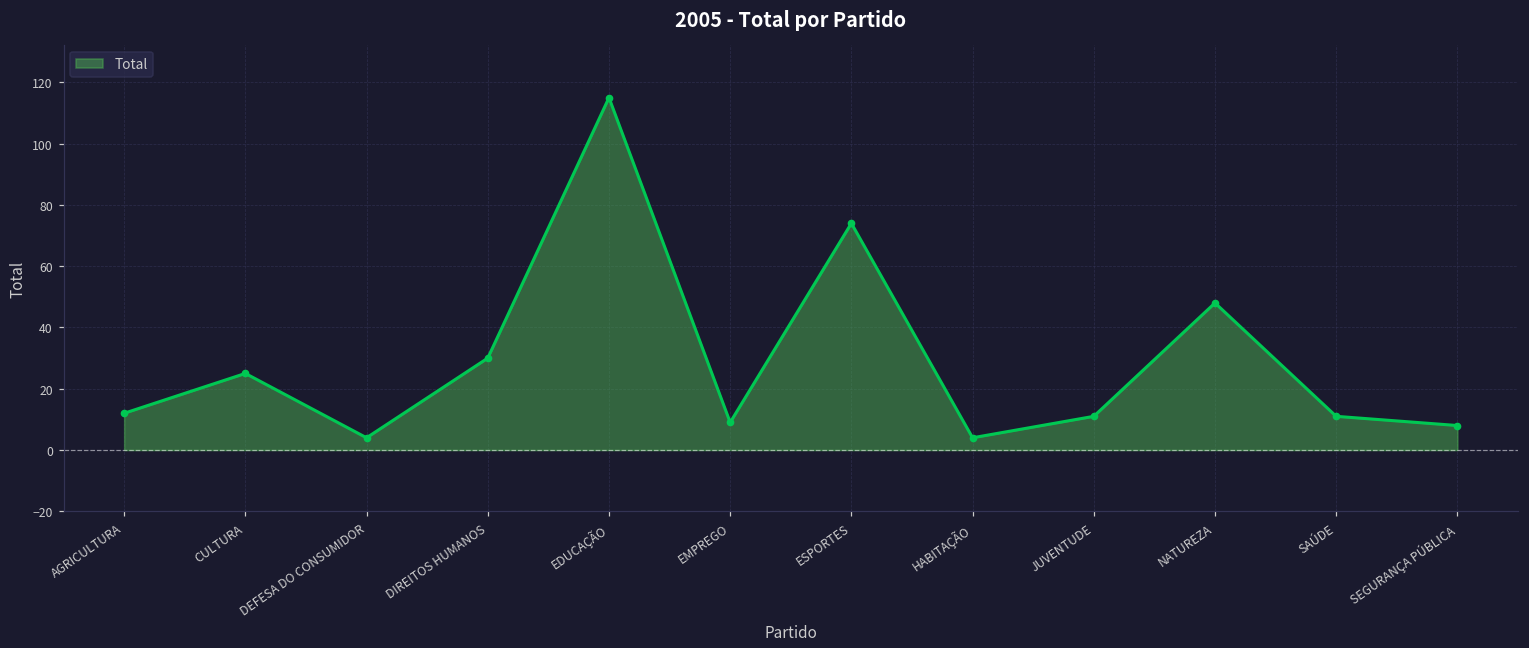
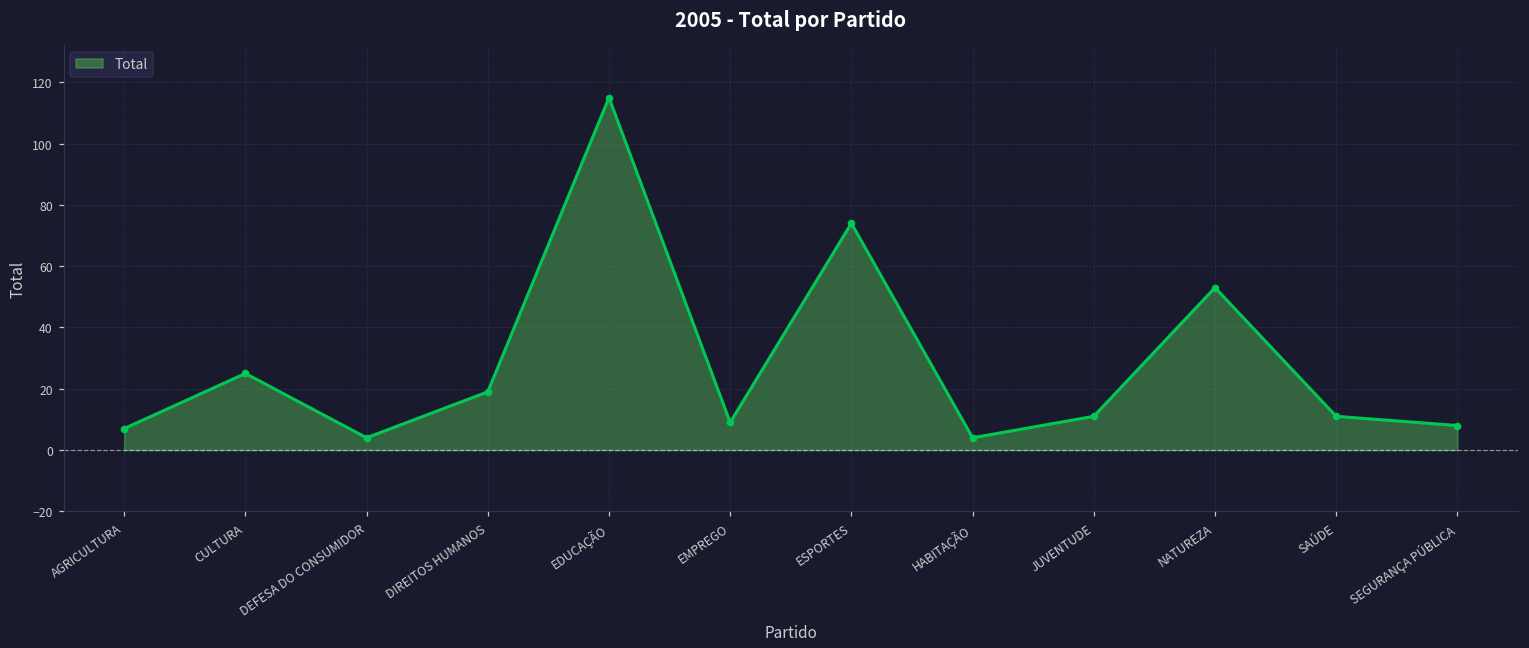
AGRICULTURA: 12 -> 7
DIREITOS HUMANOS: 30 -> 19
NATUREZA: 48 -> 53
